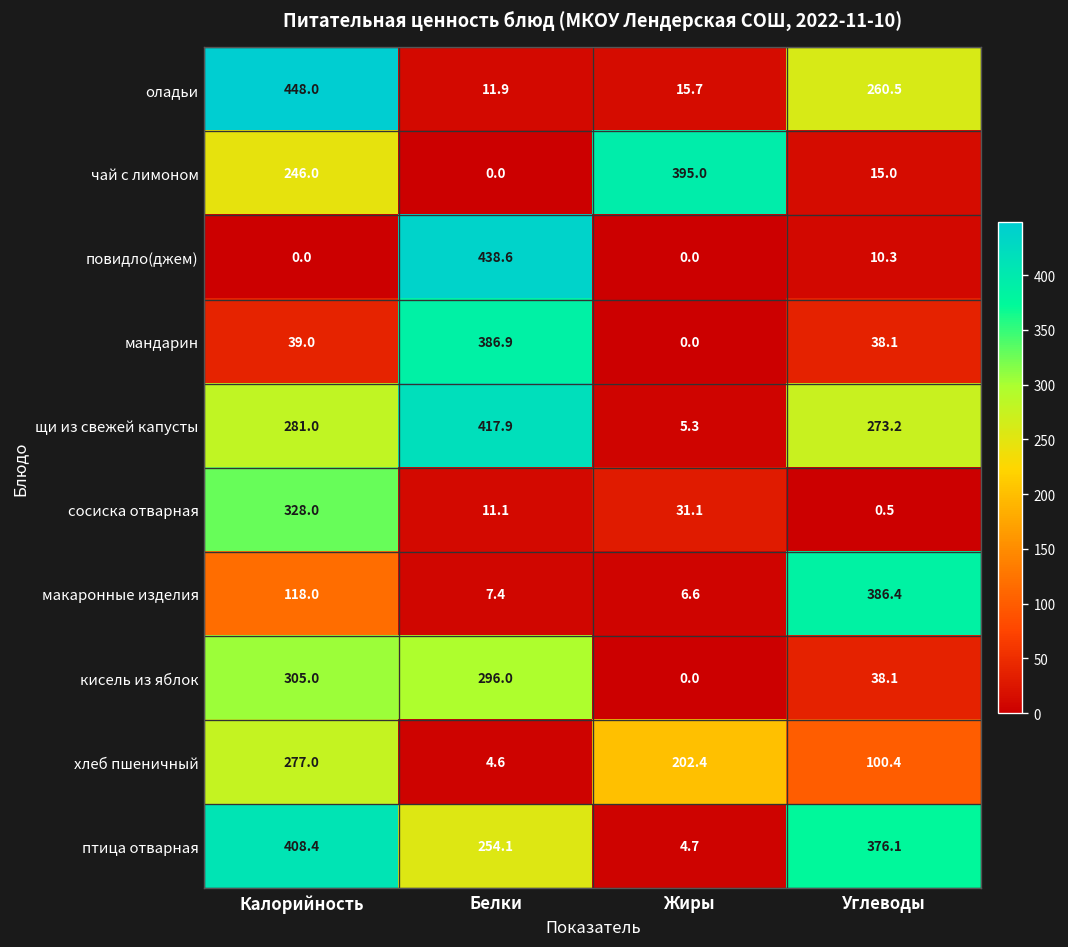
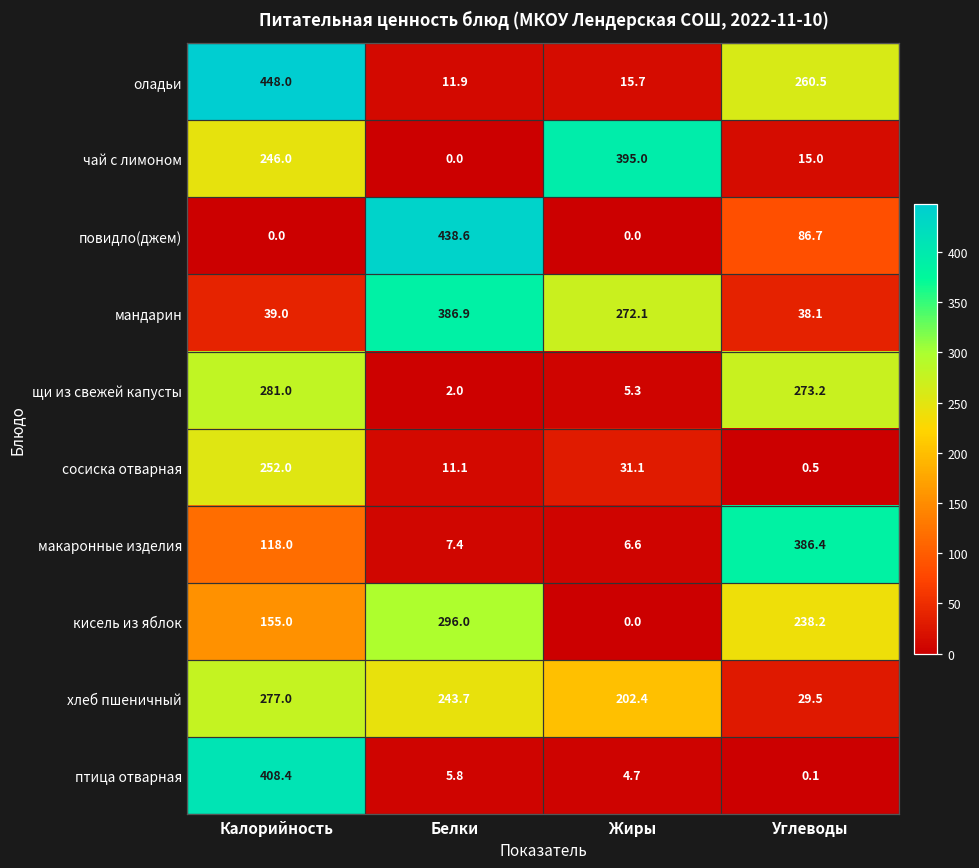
повидло(джем), Углеводы: 10.3 -> 86.7
мандарин, Жиры: 0.0 -> 272.1
щи из свежей капусты, Белки: 417.9 -> 2.0
сосиска отварная, Калорийность: 328.0 -> 252.0
кисель из яблок, Калорийность: 305.0 -> 155.0
кисель из яблок, Углеводы: 38.1 -> 238.2
хлеб пшеничный, Белки: 4.6 -> 243.7
хлеб пшеничный, Углеводы: 100.4 -> 29.5
птица отварная, Белки: 254.1 -> 5.8
птица отварная, Углеводы: 376.1 -> 0.1
